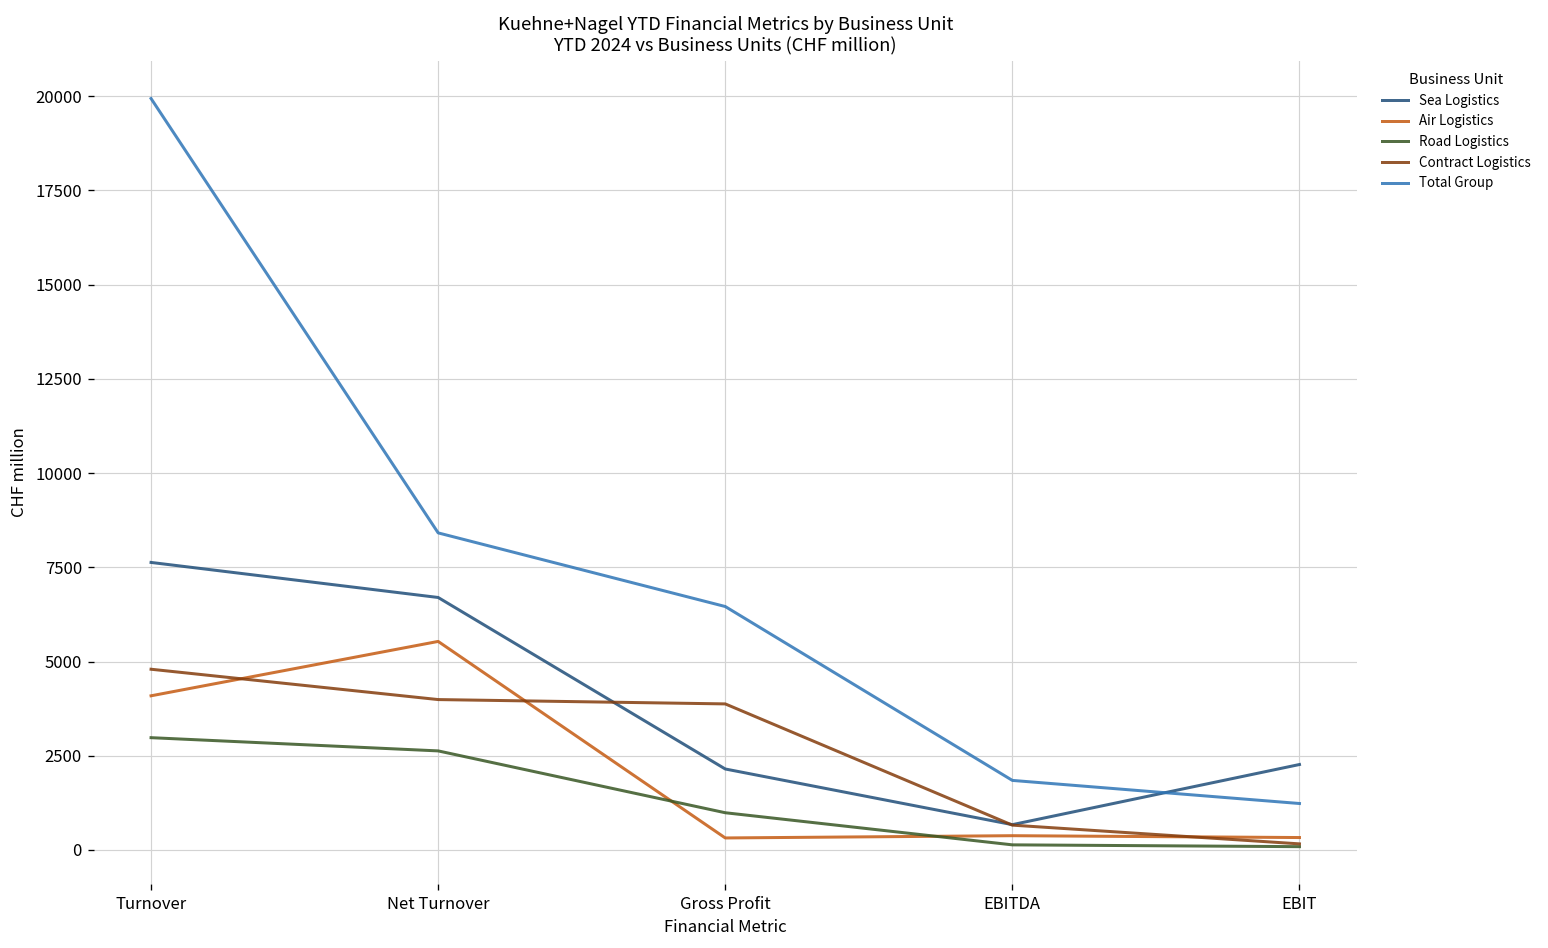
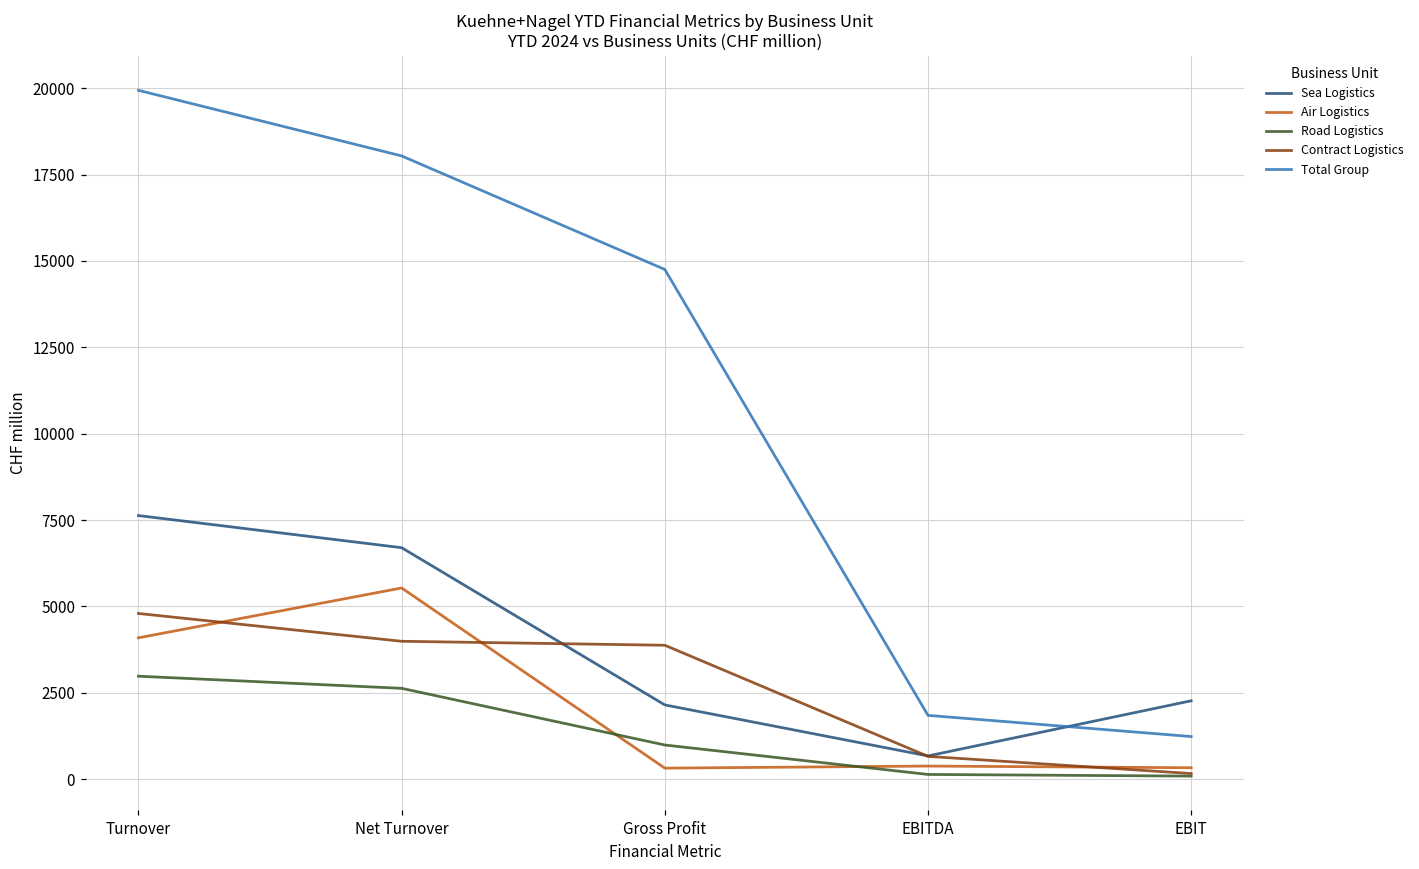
Total Group, Net Turnover: 8400 -> 18000
Total Group, Gross Profit: 6500 -> 14800
